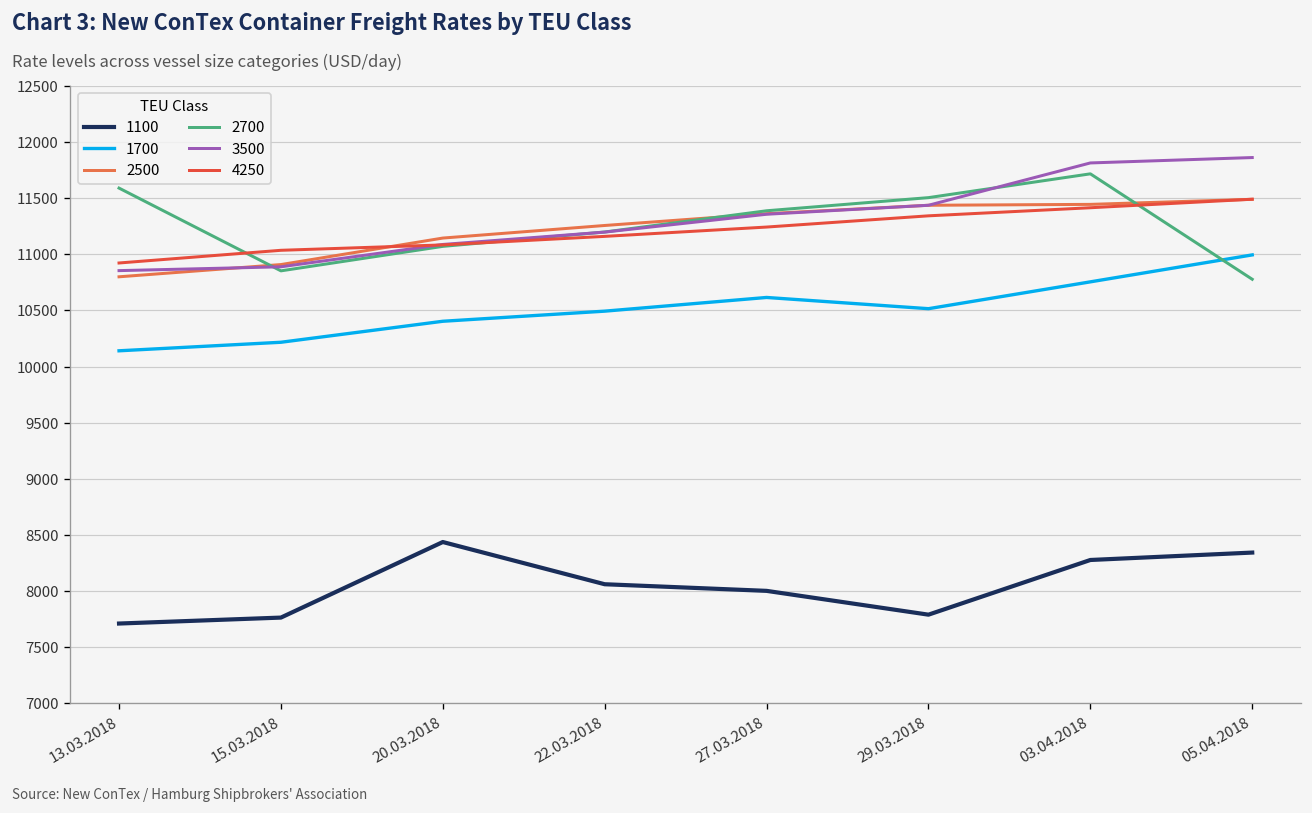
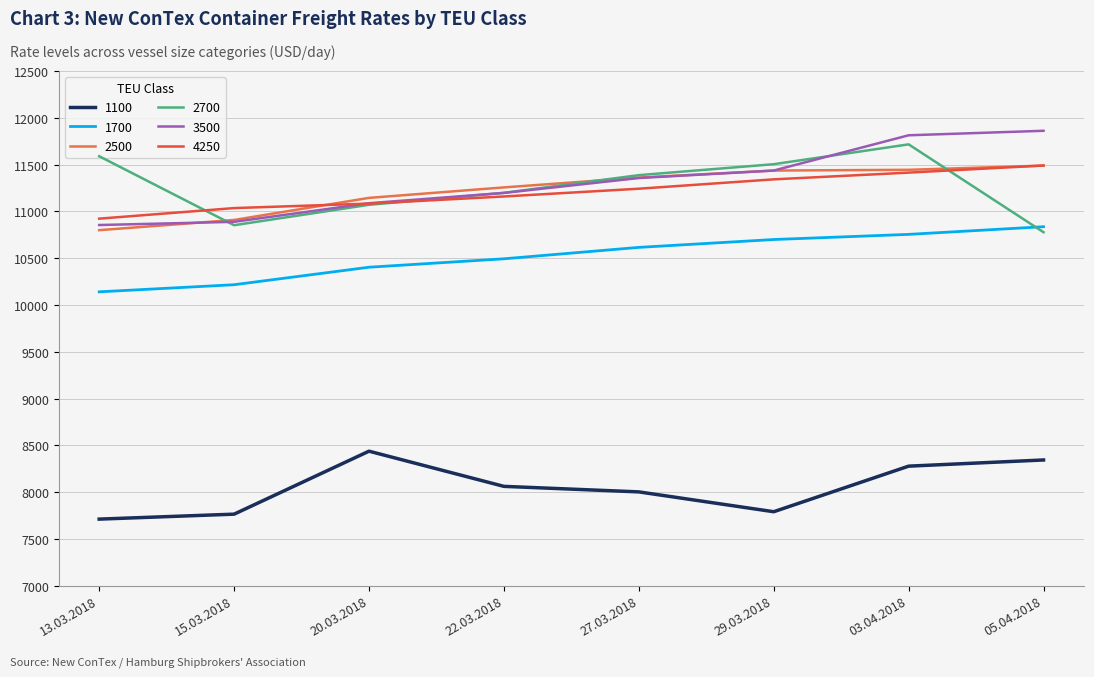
1700, 29.03.2018: 10500 -> 10700
1700, 05.04.2018: 11000 -> 10800
